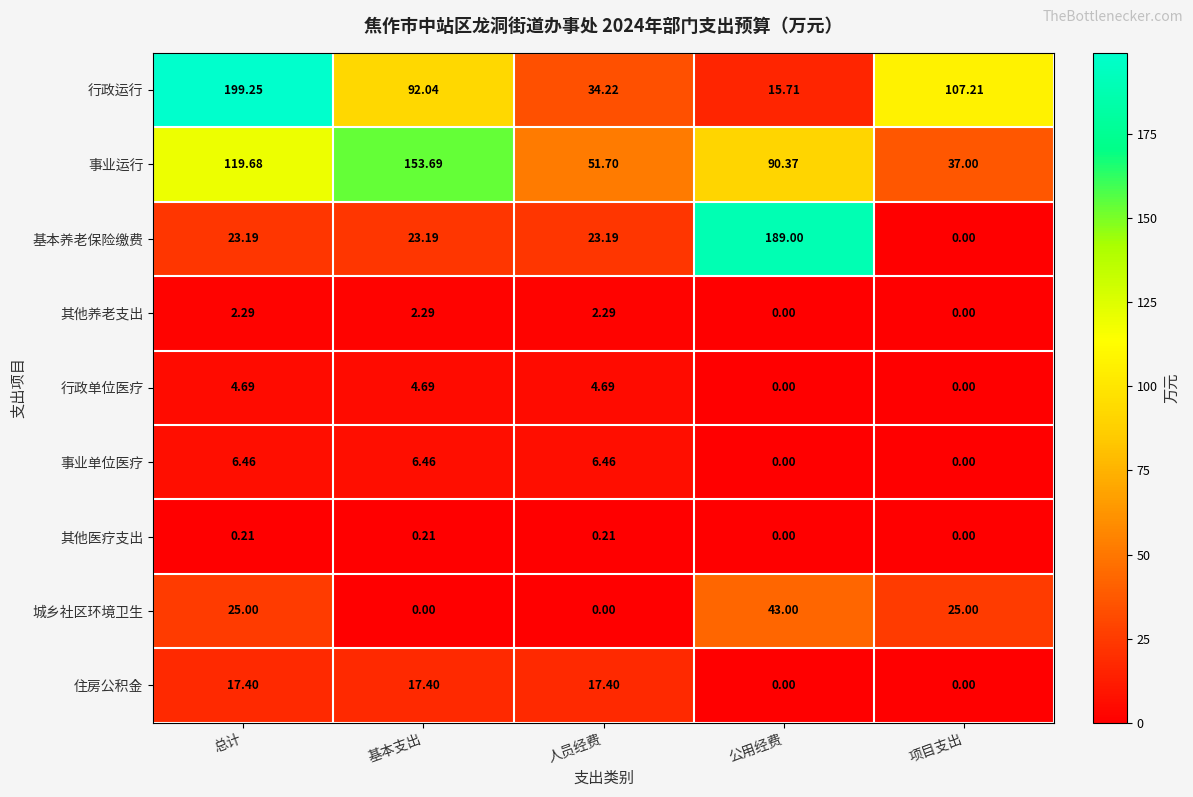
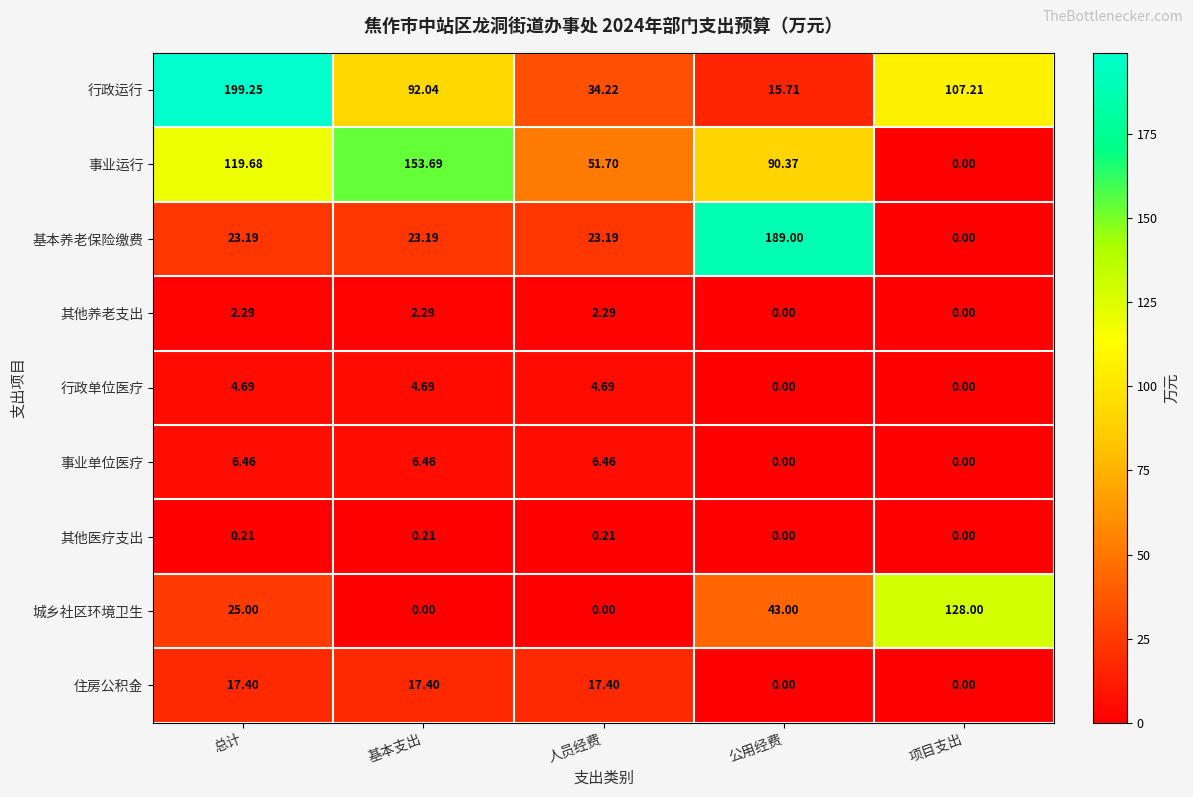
事业运行, 项目支出: 37.00 -> 0.00
城乡社区环境卫生, 项目支出: 25.00 -> 128.00
